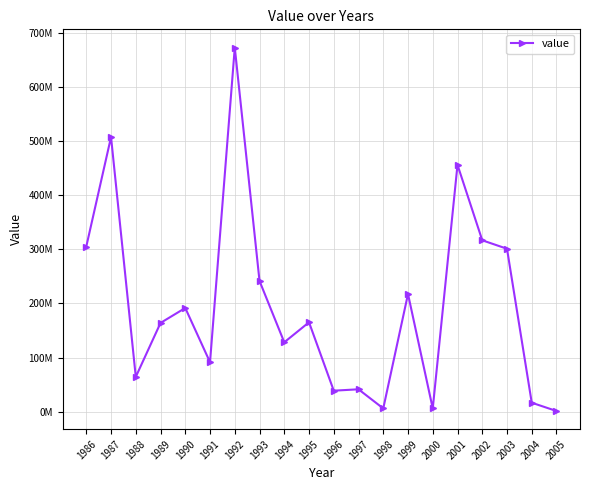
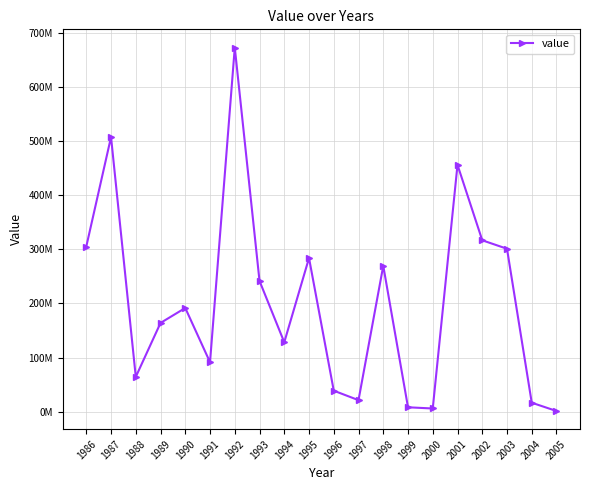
1995: 170000000 -> 280000000
1997: 40000000 -> 20000000
1998: 10000000 -> 270000000
1999: 220000000 -> 10000000
